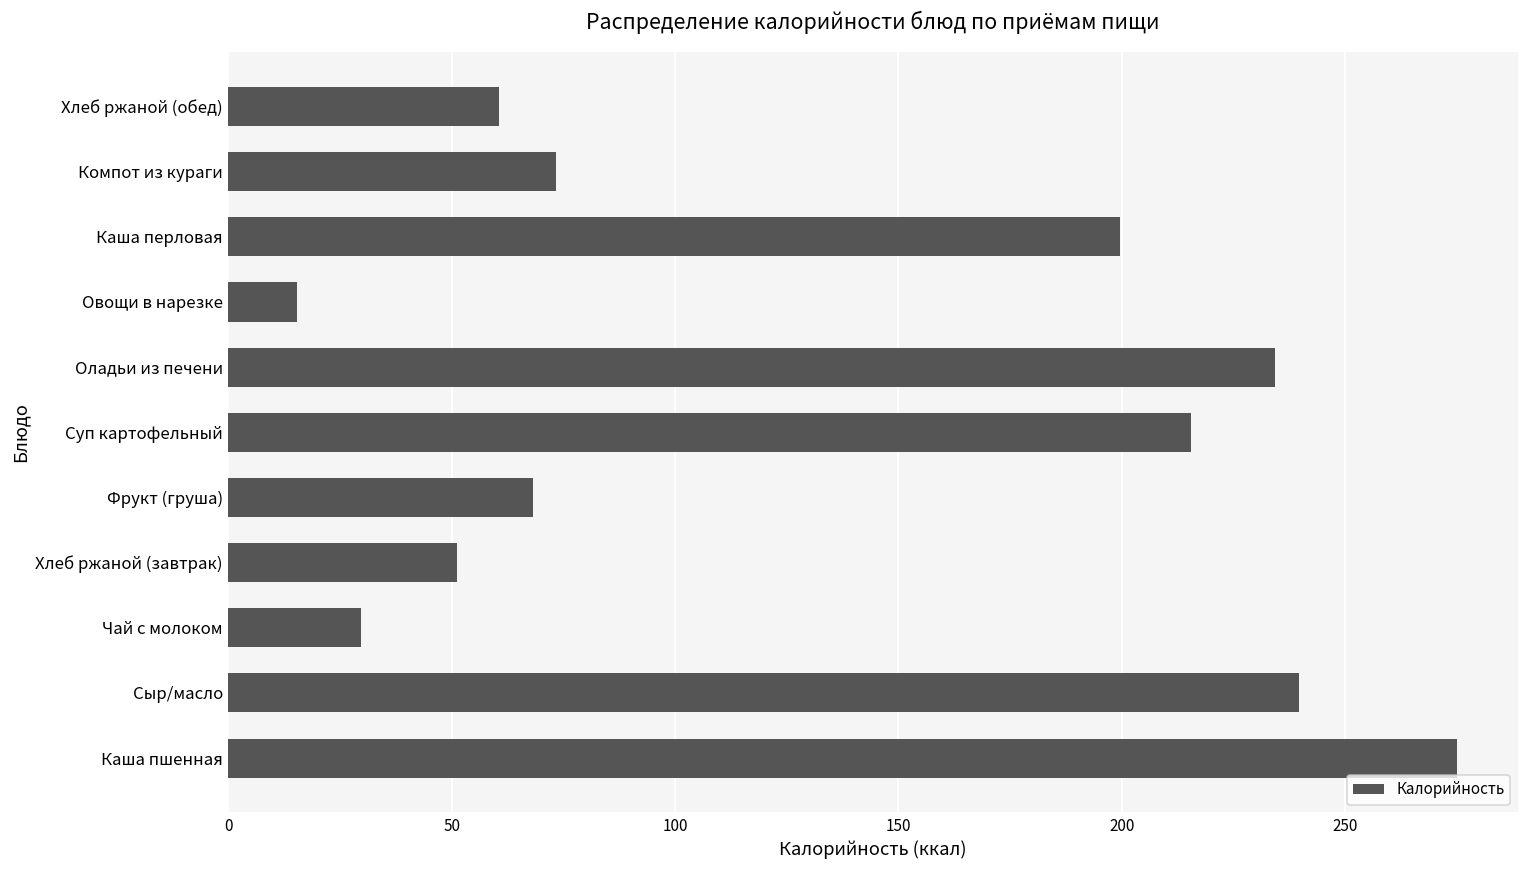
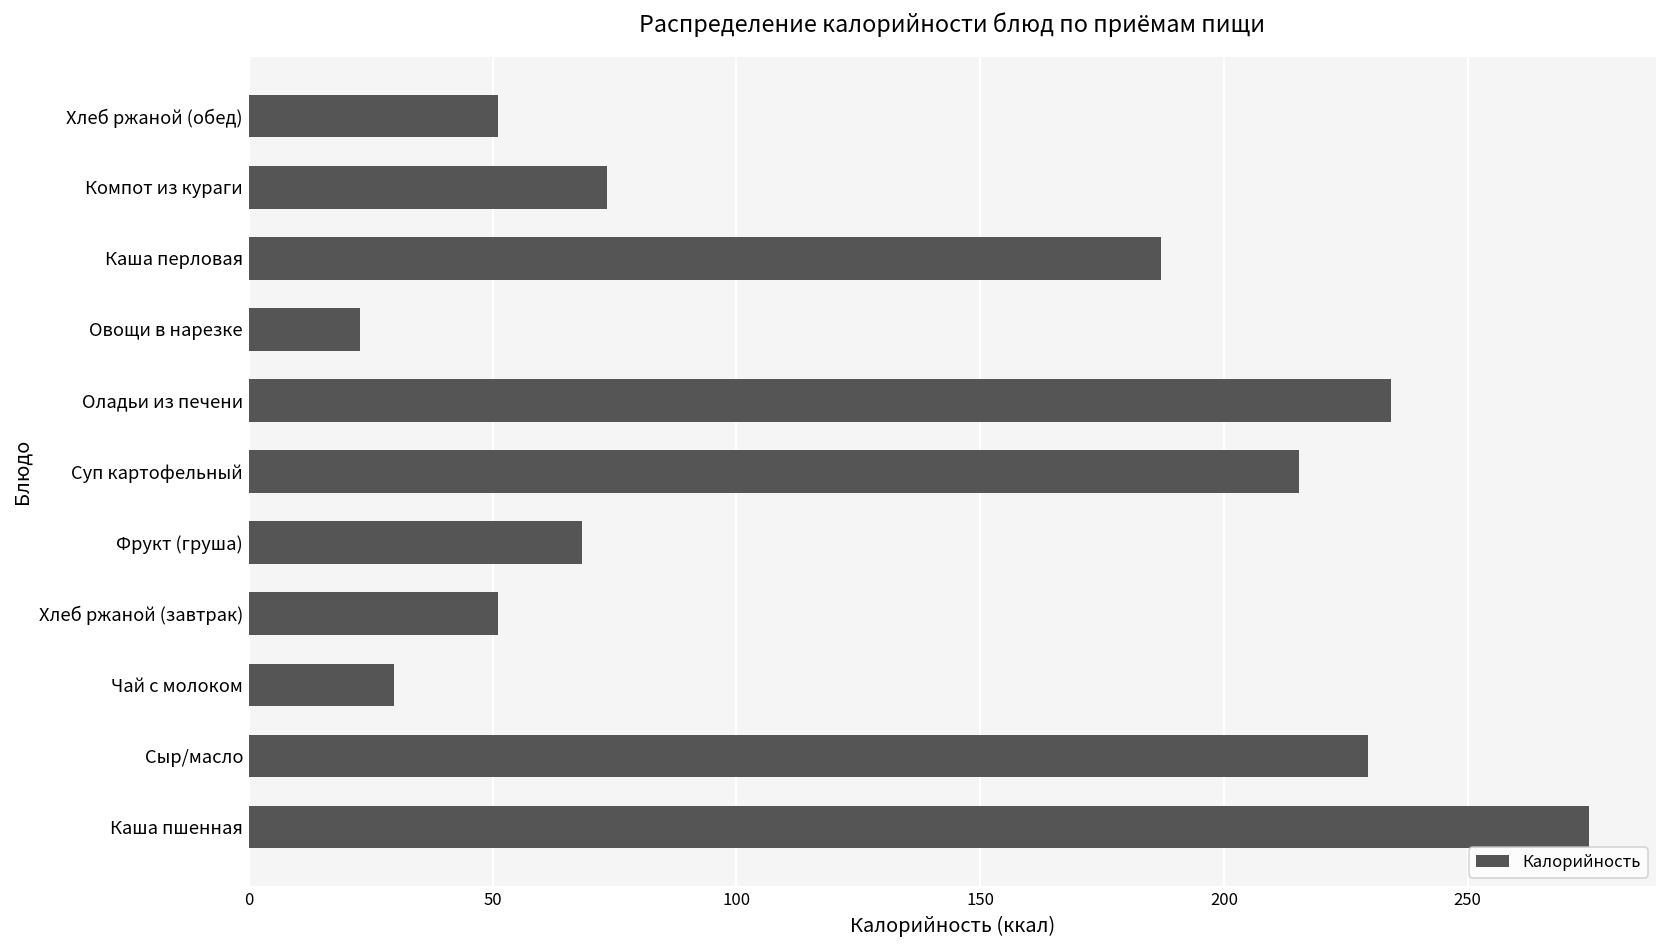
Хлеб ржаной (обед): 61 -> 51
Каша перловая: 200 -> 187
Овощи в нарезке: 15 -> 23
Сыр/масло: 240 -> 230
